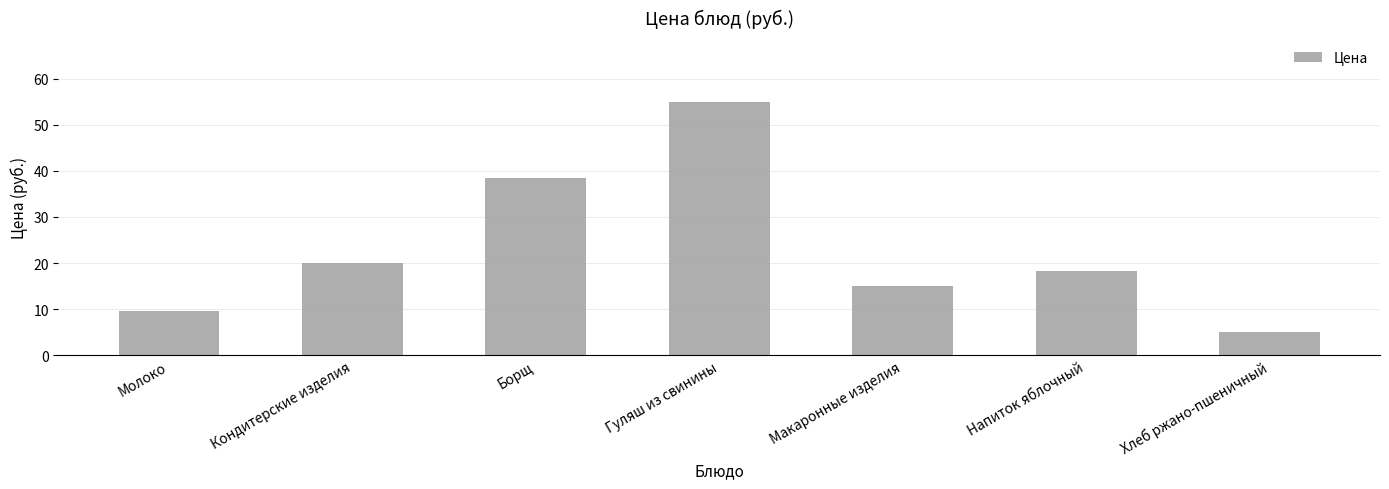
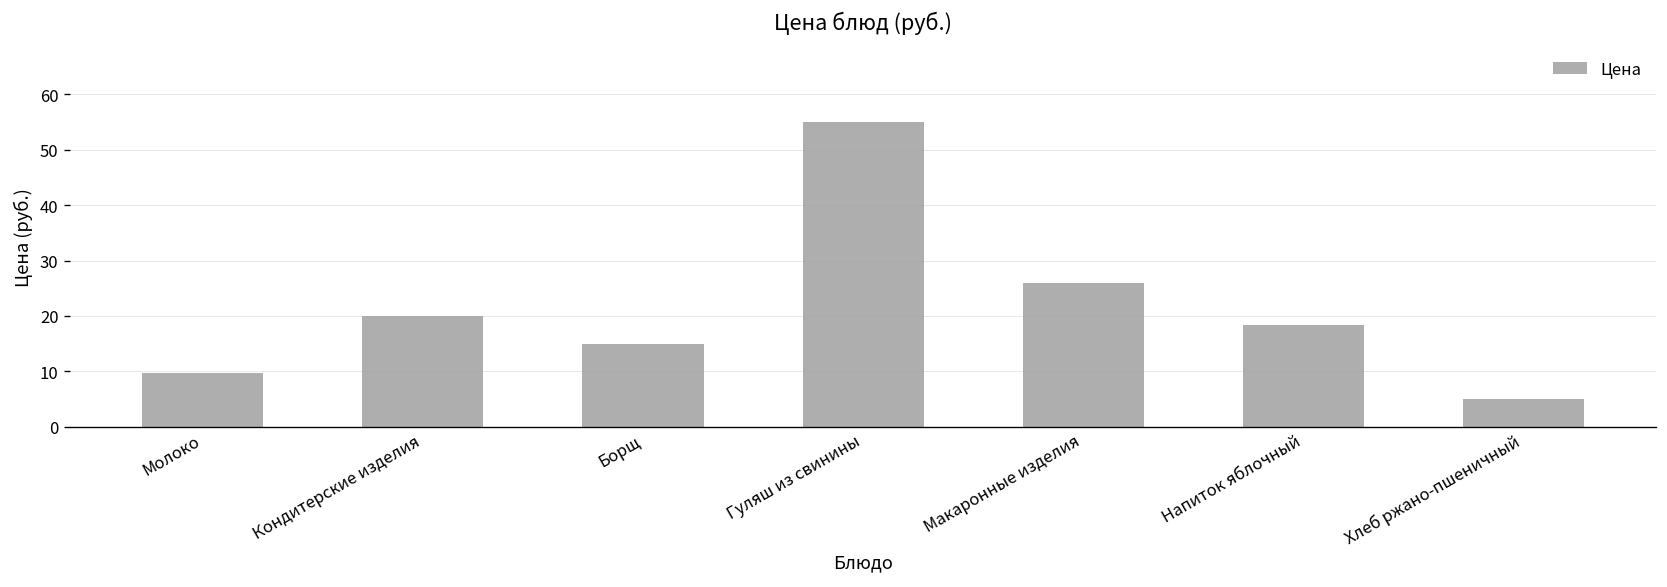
Борщ: 38 -> 15
Макаронные изделия: 15 -> 26
